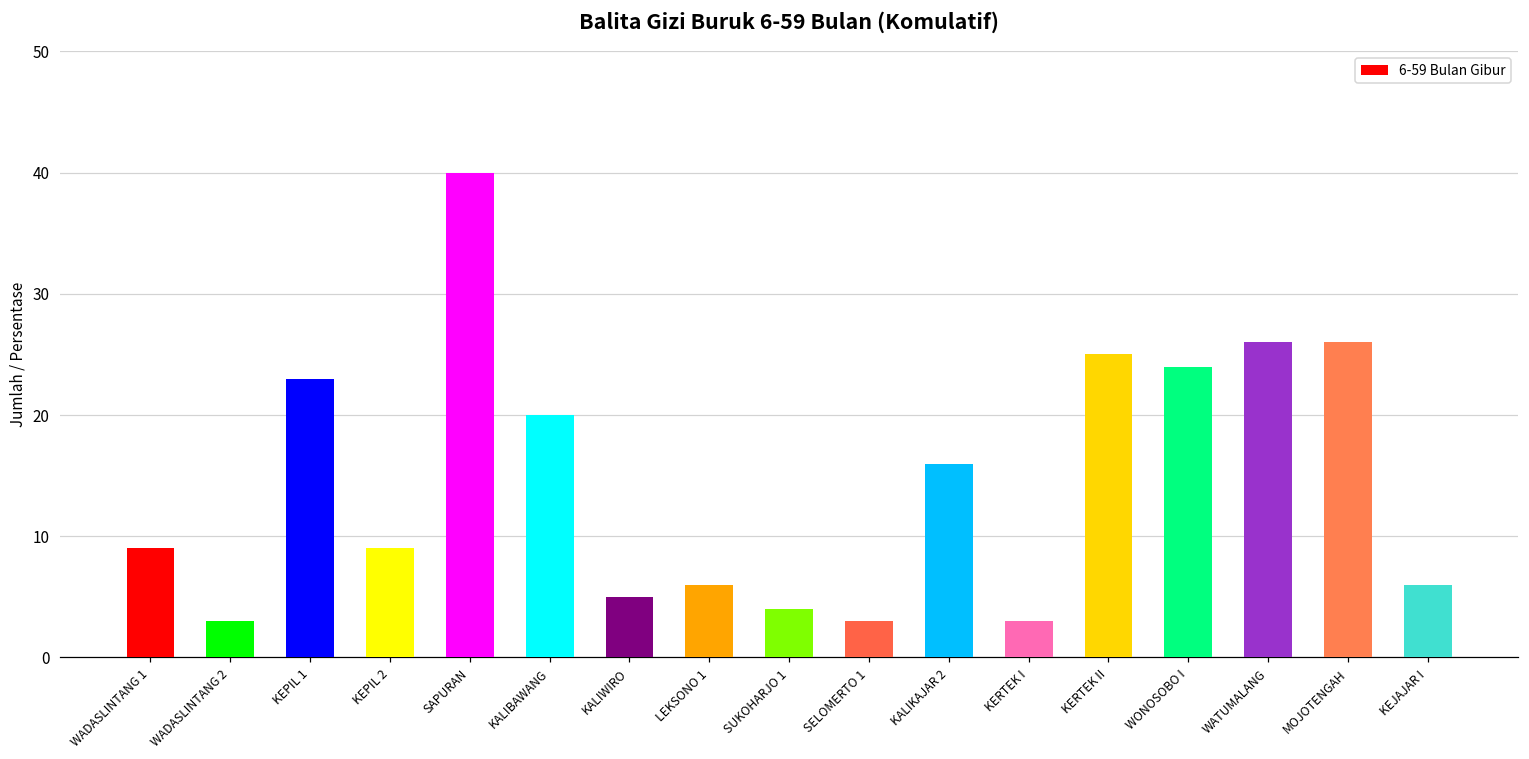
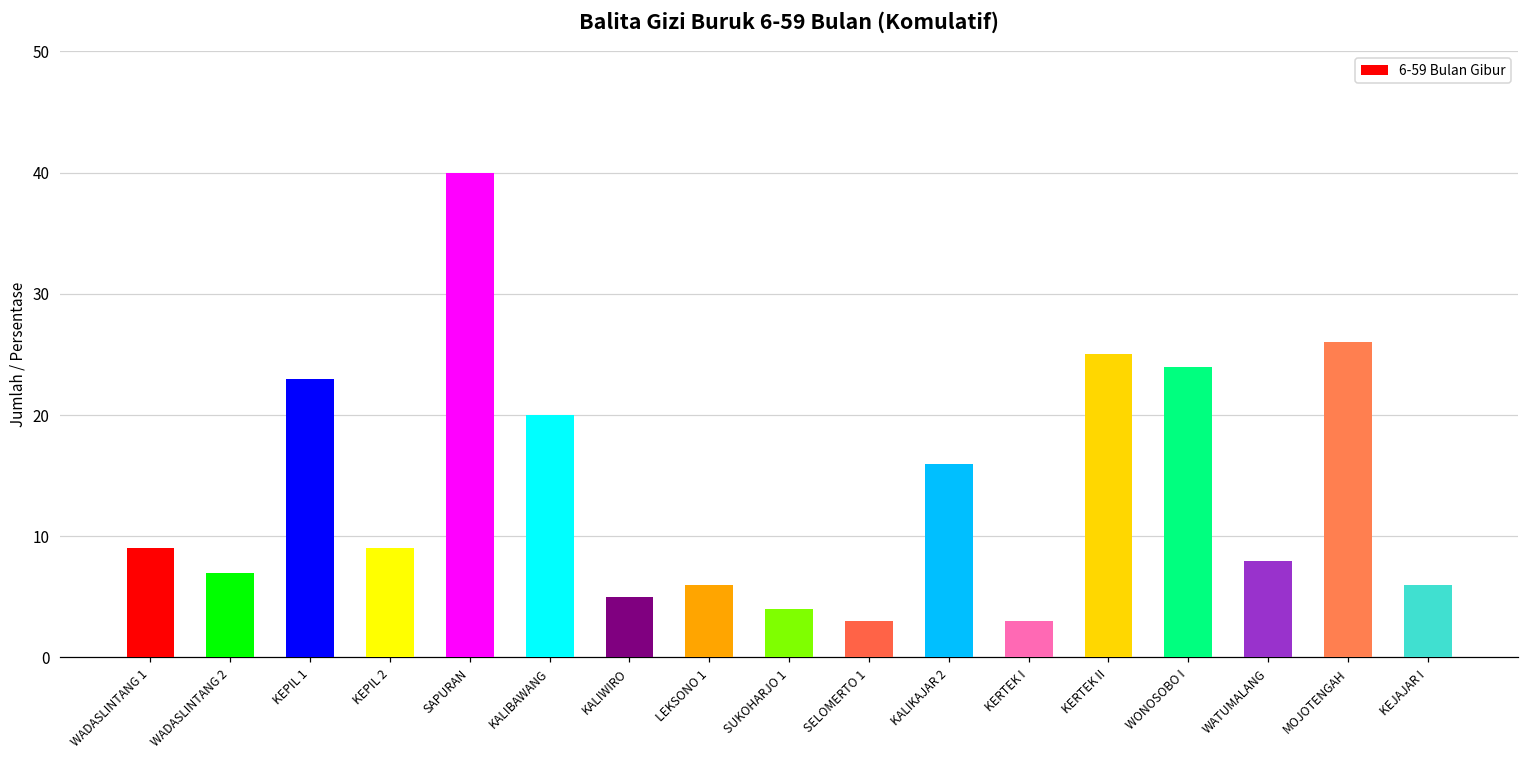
WADASLINTANG 2: 3 -> 7
WATUMALANG: 26 -> 8
